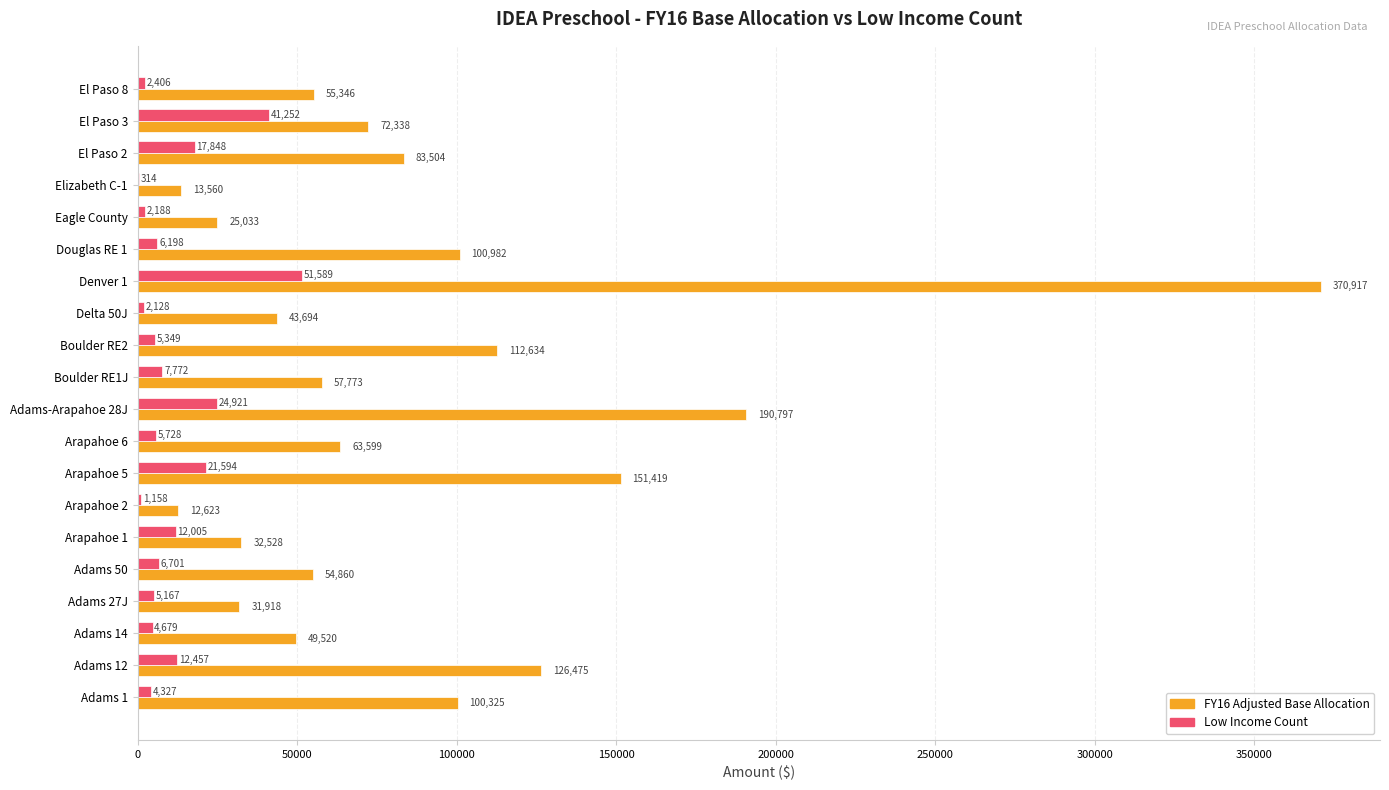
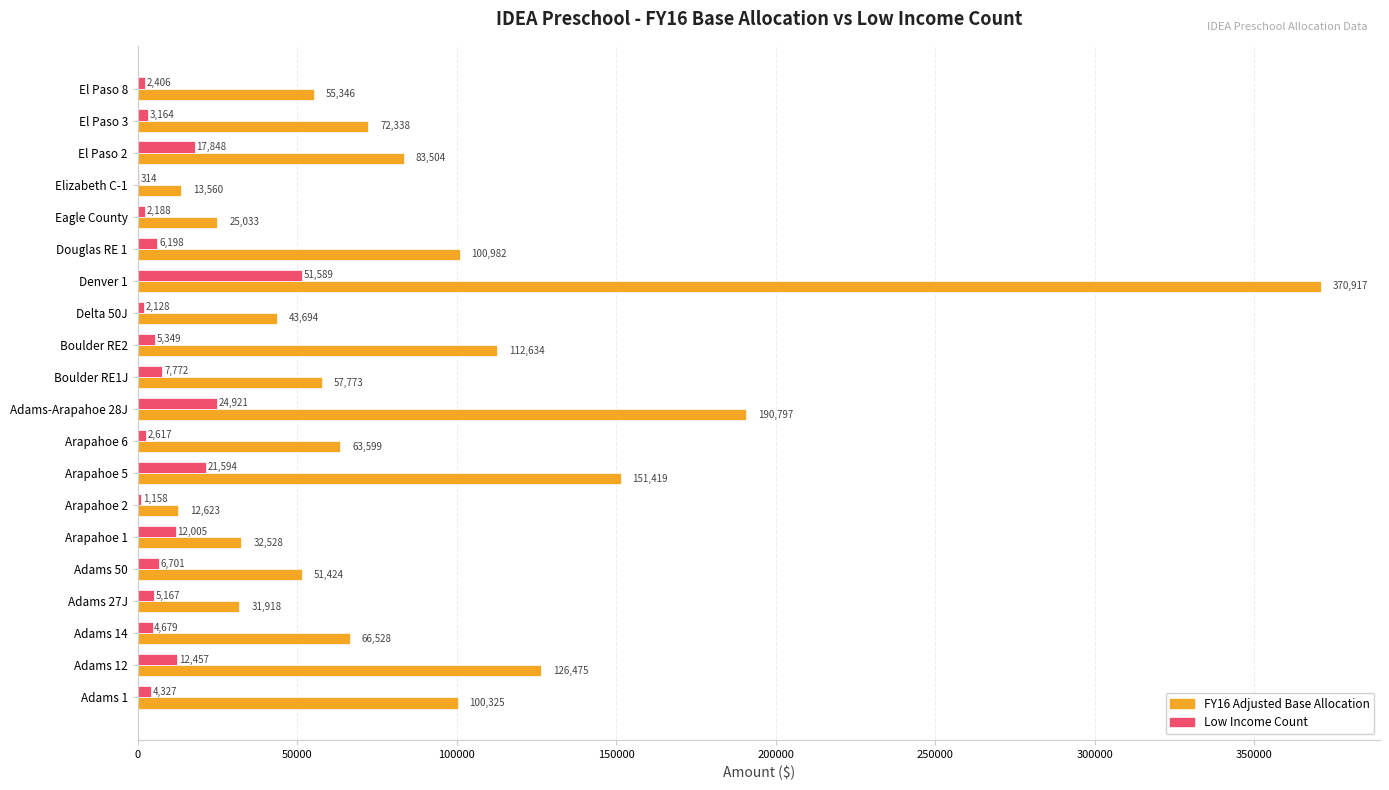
Low Income Count, El Paso 3: 41,252 -> 3,164
Low Income Count, Arapahoe 6: 5,728 -> 2,617
FY16 Adjusted Base Allocation, Adams 50: 54,860 -> 51,424
FY16 Adjusted Base Allocation, Adams 14: 49,520 -> 66,528
